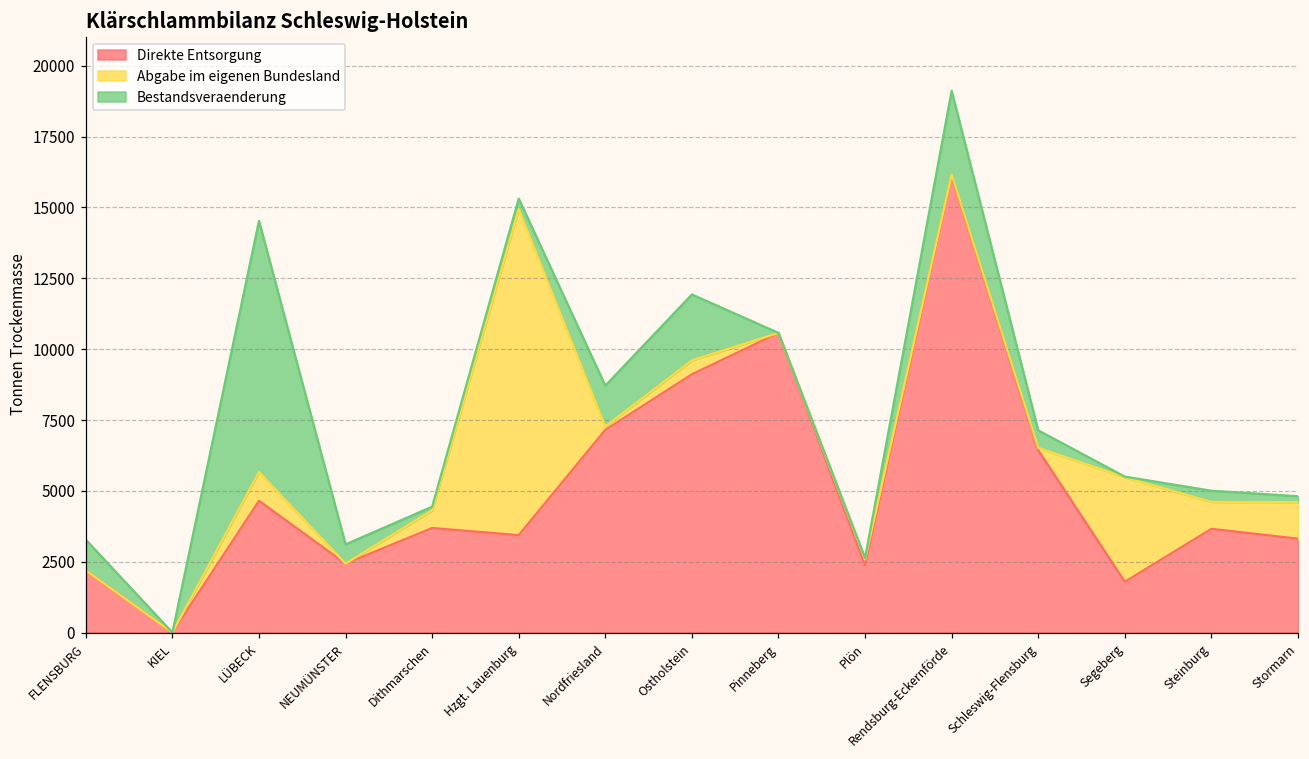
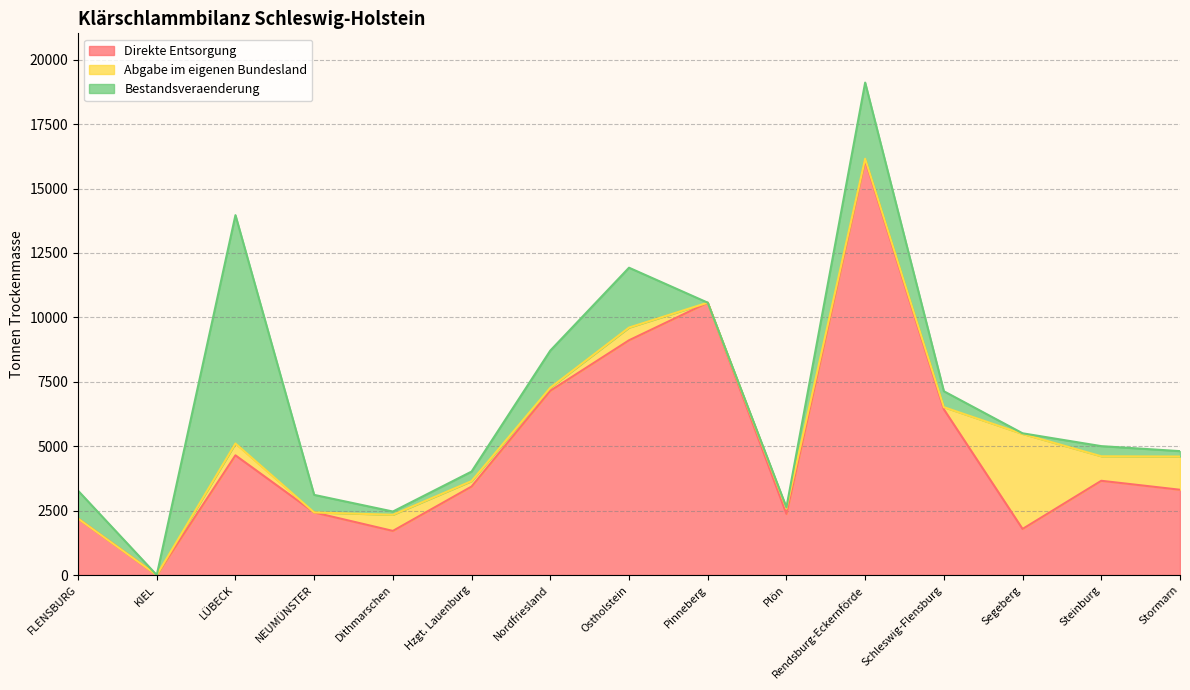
Abgabe im eigenen Bundesland, LÜBECK: 1000 -> 500
Direkte Entsorgung, Dithmarschen: 3700 -> 1700
Abgabe im eigenen Bundesland, Hzgt. Lauenburg: 11500 -> 200
